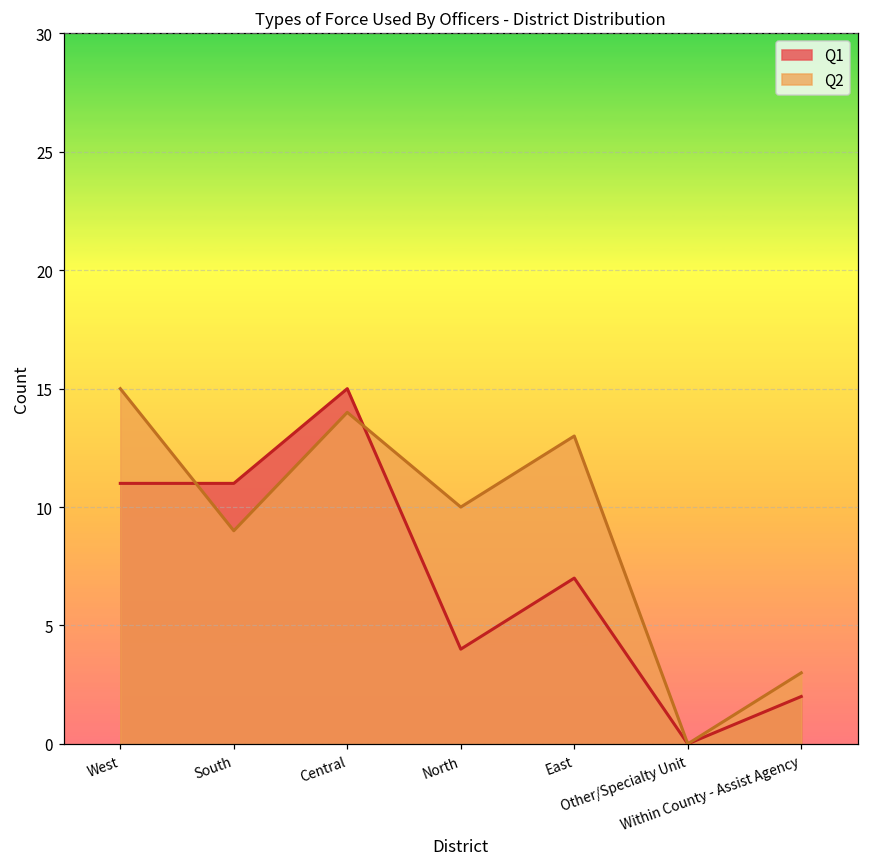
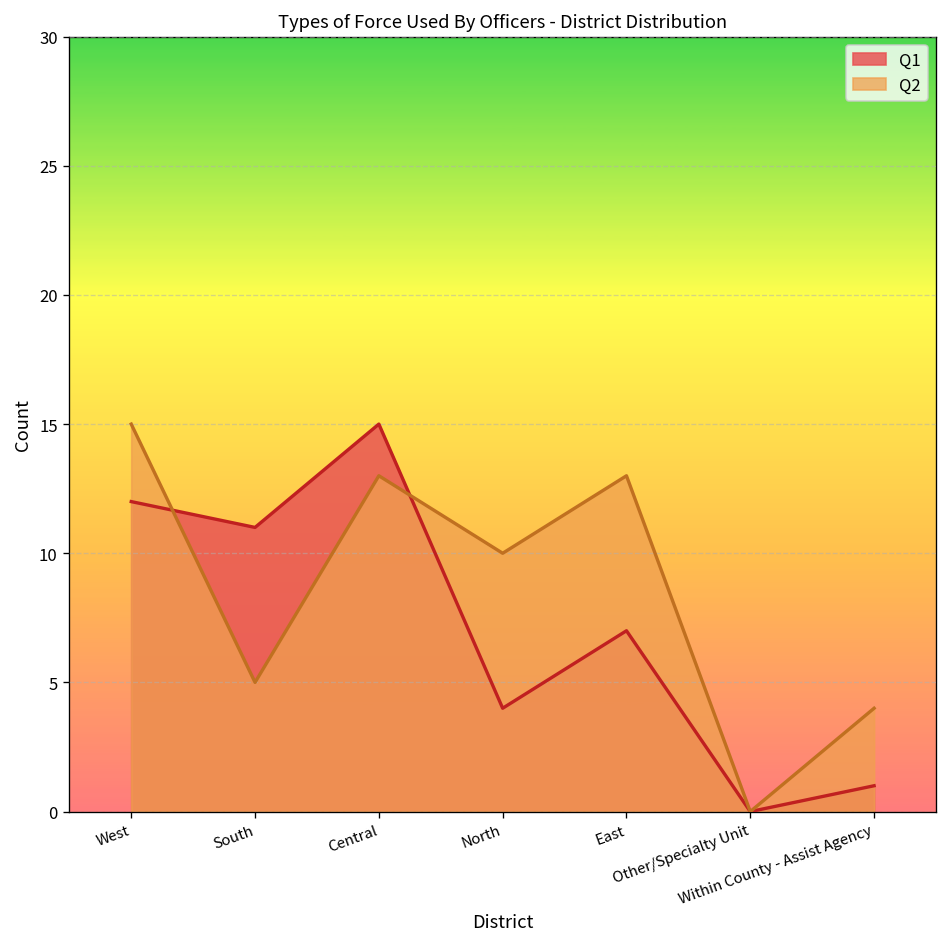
Q1, West: 11 -> 12
Q2, South: 9 -> 5
Q2, Central: 14 -> 13
Q1, Within County - Assist Agency: 2 -> 1
Q2, Within County - Assist Agency: 3 -> 4
